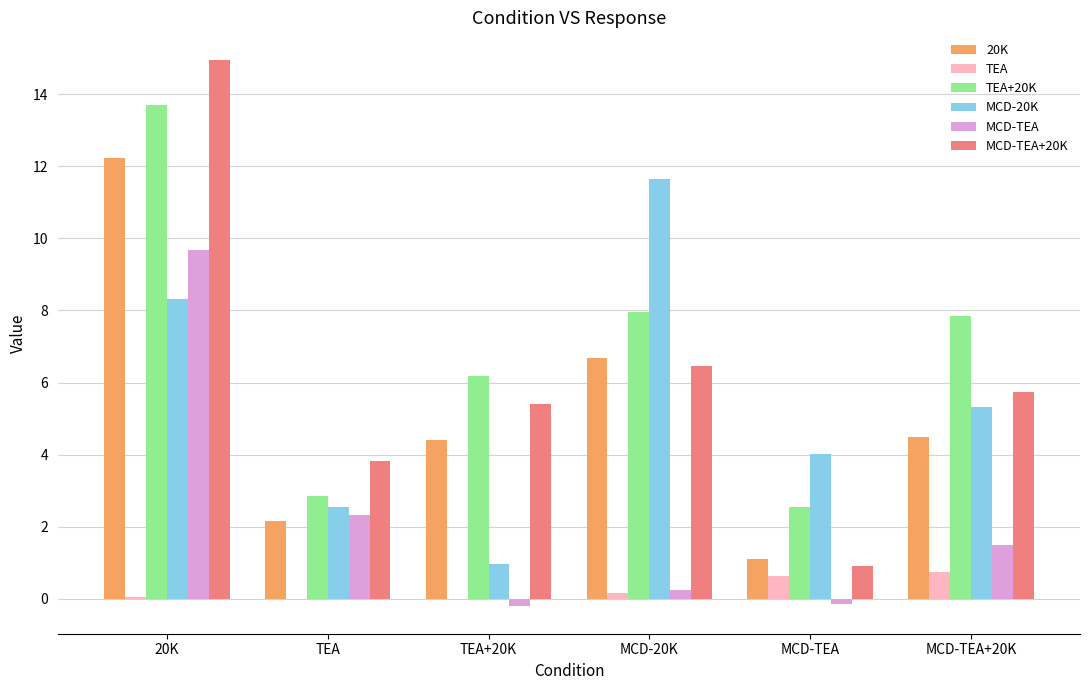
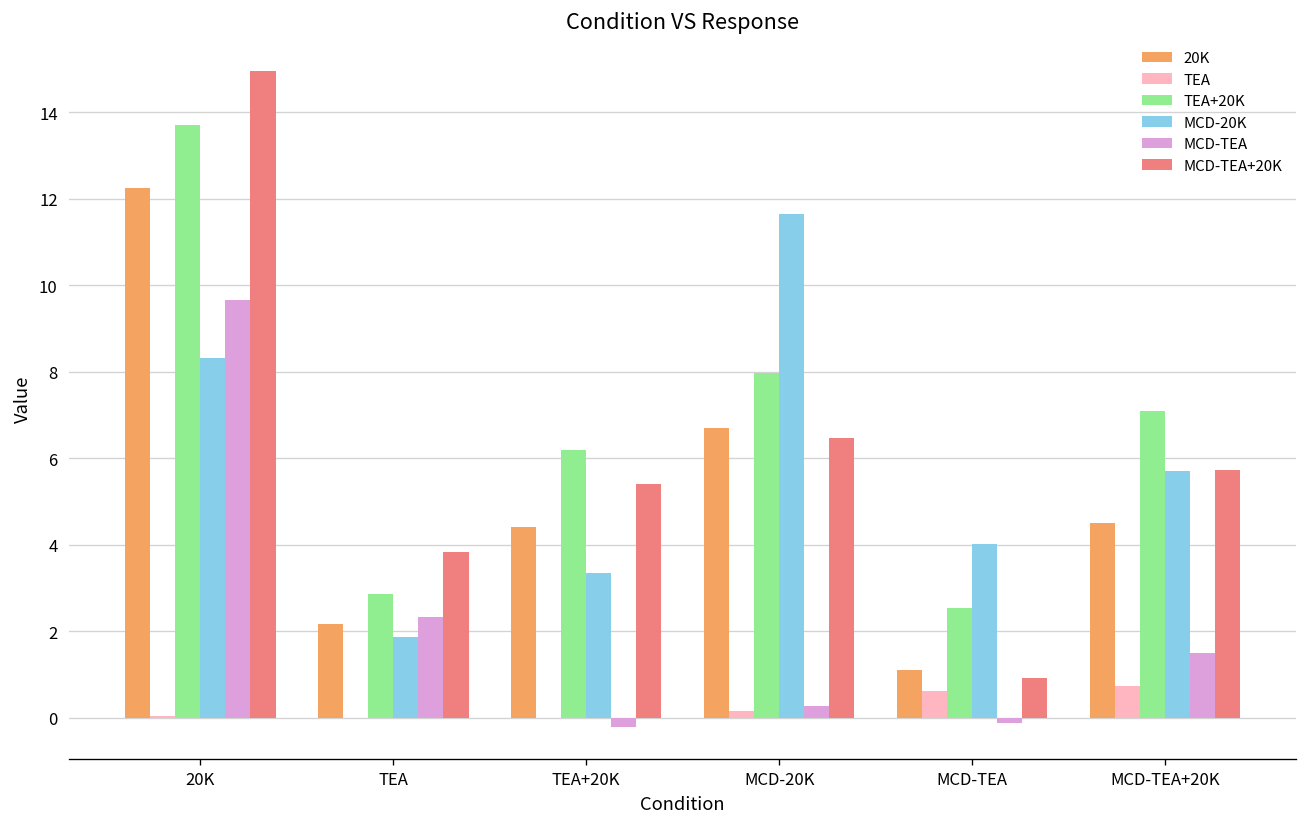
MCD-20K, TEA: 2.5 -> 1.9
MCD-20K, TEA+20K: 1.0 -> 3.3
TEA+20K, MCD-TEA+20K: 7.8 -> 7.1
MCD-20K, MCD-TEA+20K: 5.3 -> 5.7
